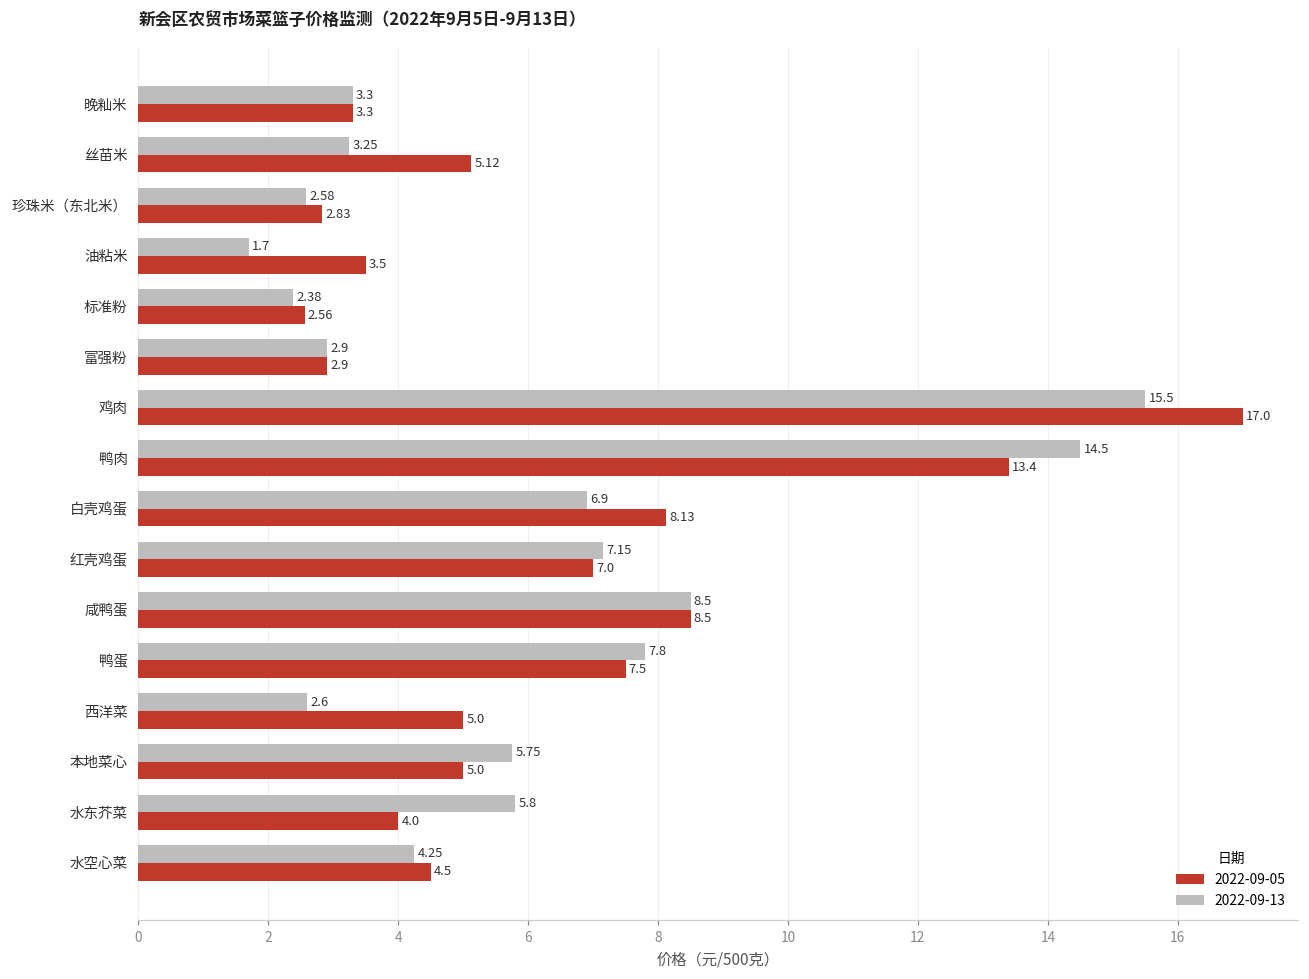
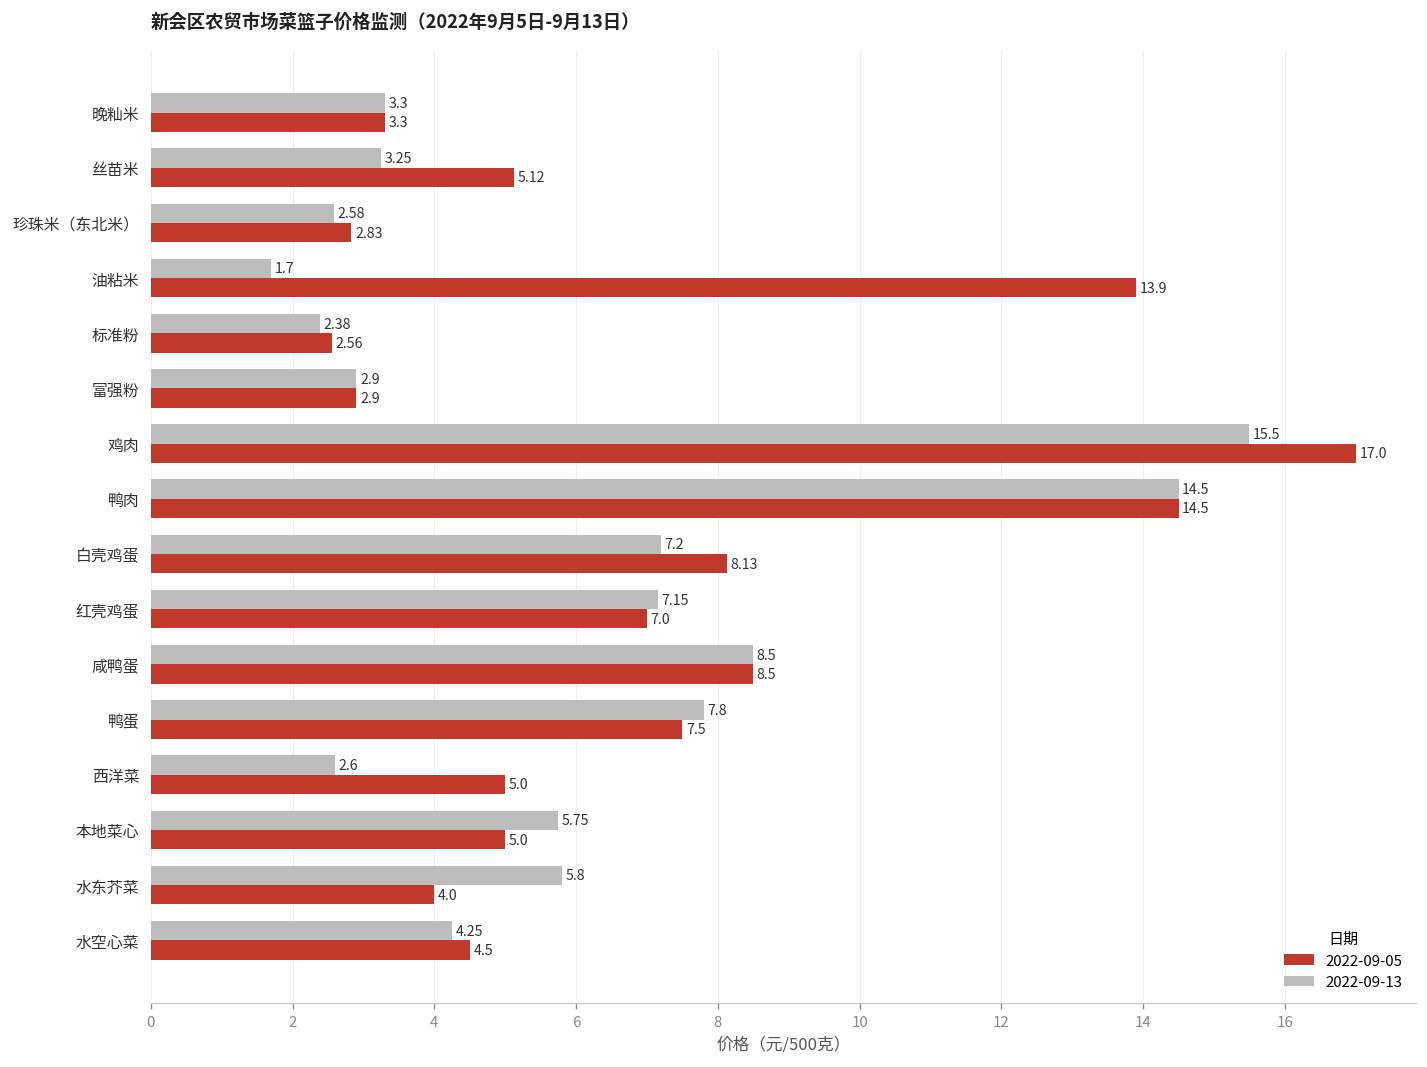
2022-09-05, 油粘米: 3.5 -> 13.9
2022-09-05, 鸭肉: 13.4 -> 14.5
2022-09-13, 白壳鸡蛋: 6.9 -> 7.2
